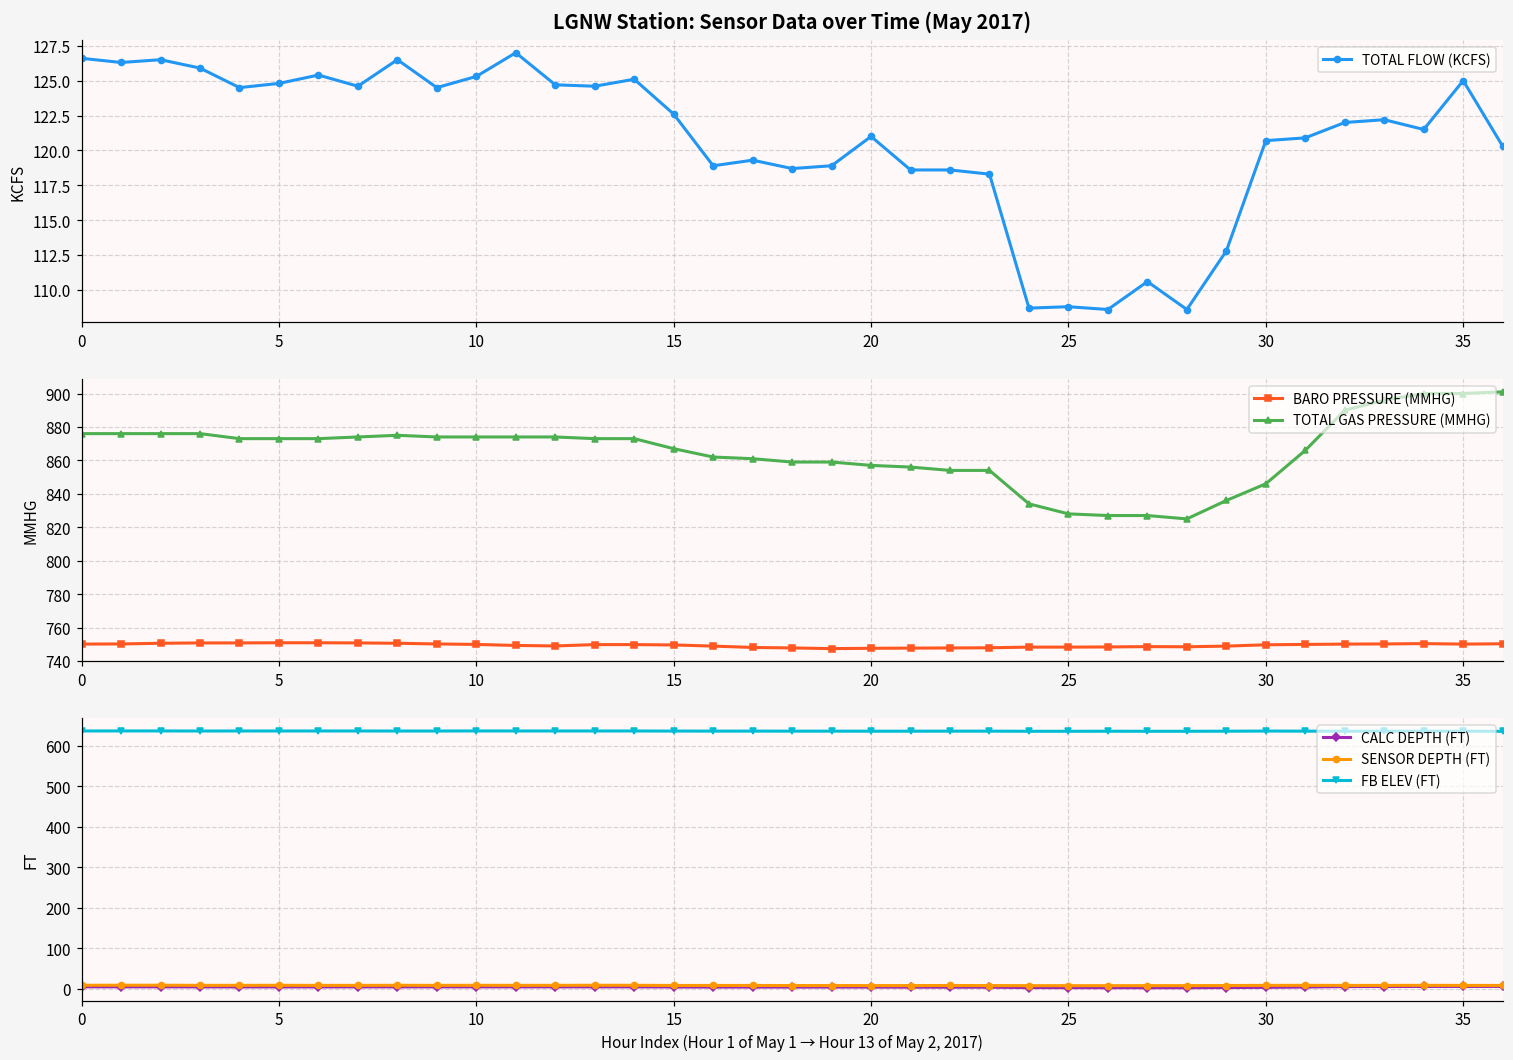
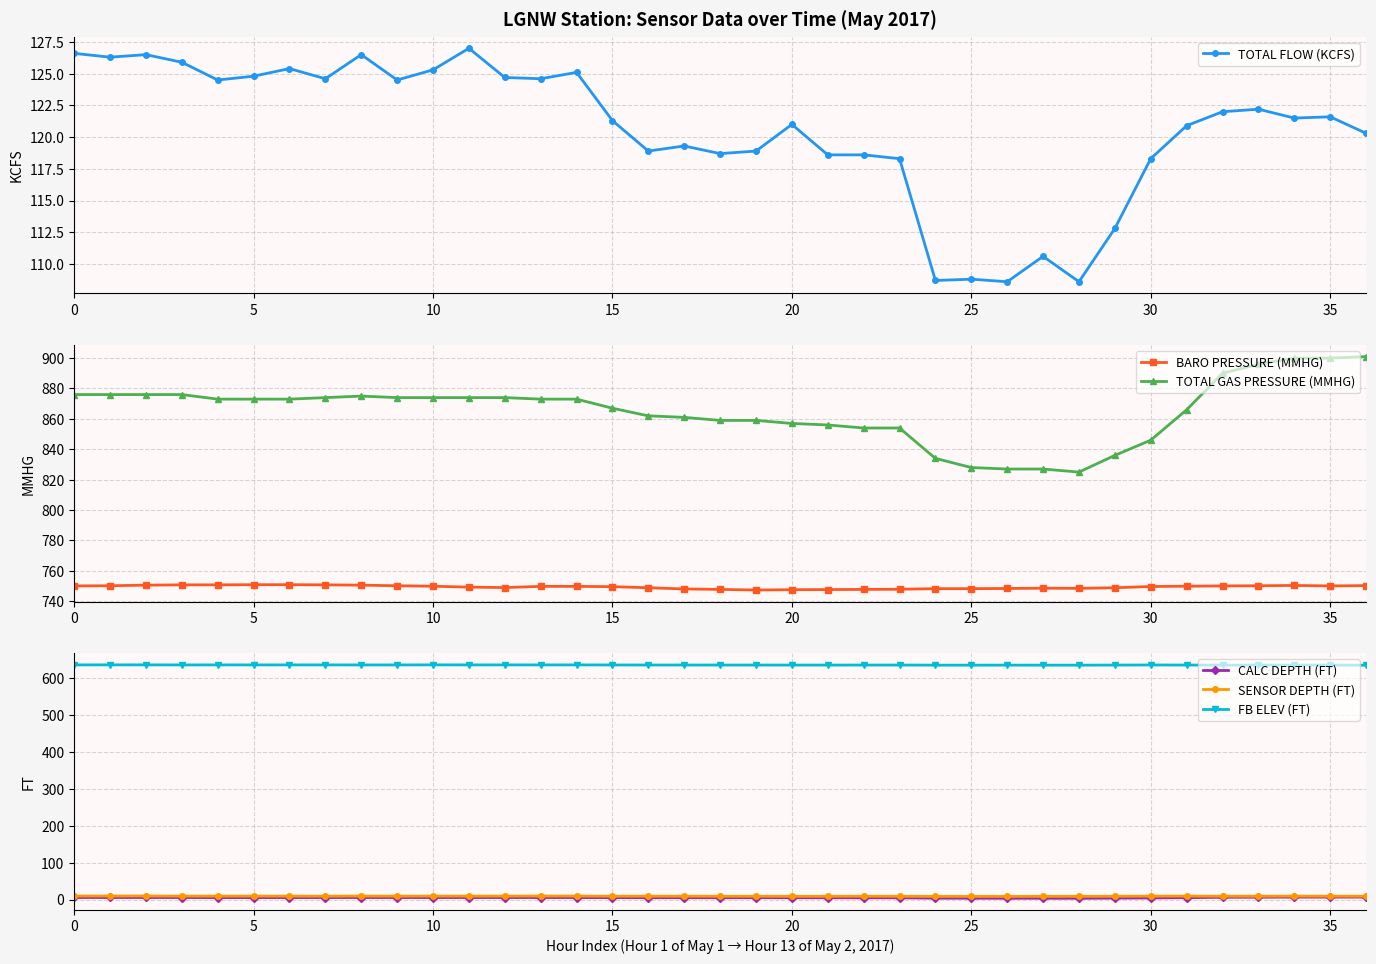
LGNW Station: Sensor Data over Time (May 2017), 15: 122.6 -> 121.3
LGNW Station: Sensor Data over Time (May 2017), 30: 120.7 -> 118.3
LGNW Station: Sensor Data over Time (May 2017), 35: 125.0 -> 121.6
